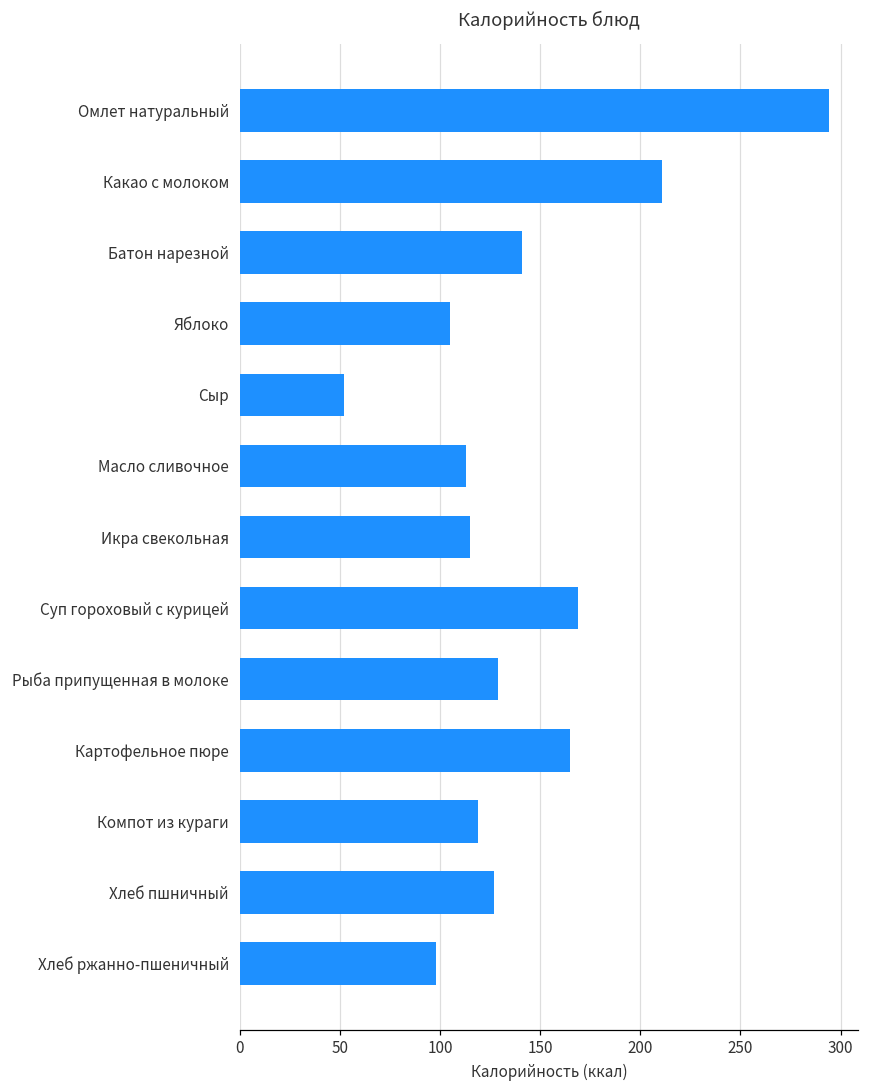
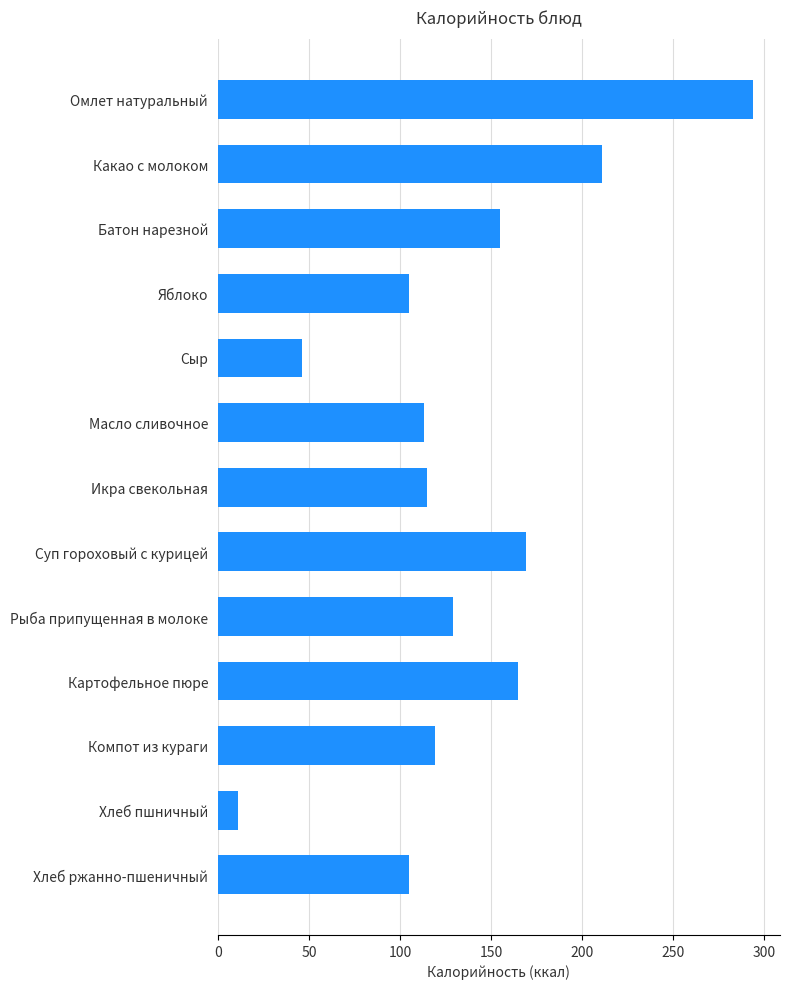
Батон нарезной: 141 -> 155
Сыр: 52 -> 46
Хлеб пшничный: 127 -> 11
Хлеб ржанно-пшеничный: 98 -> 105
